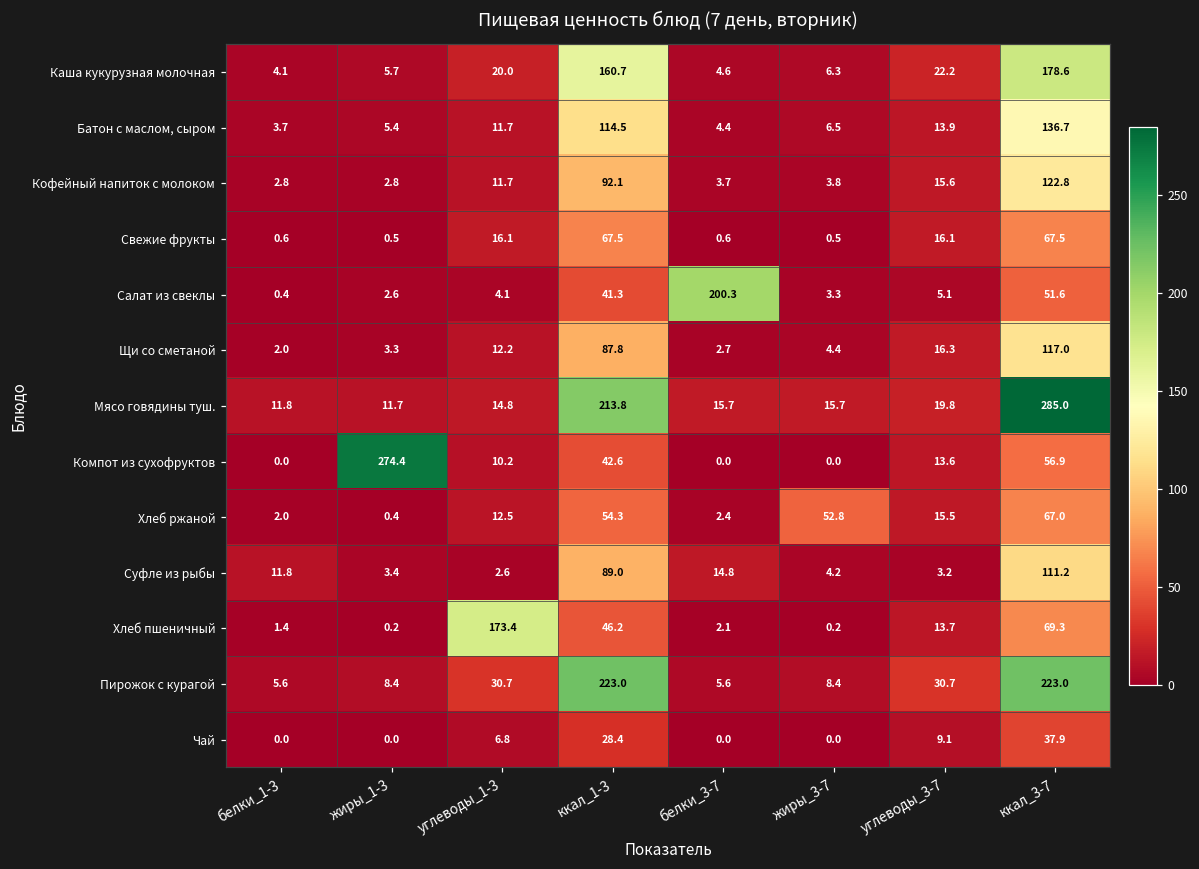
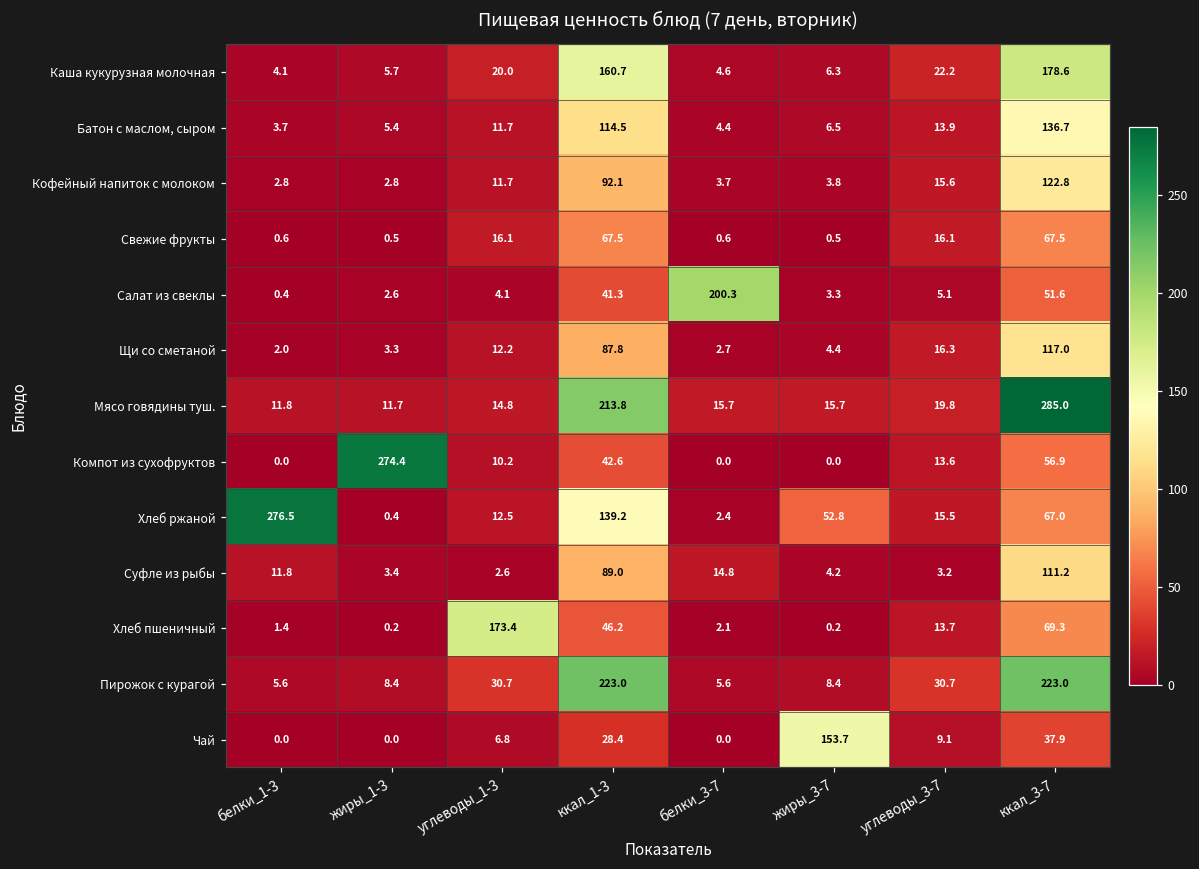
Хлеб ржаной, белки_1-3: 2.0 -> 276.5
Хлеб ржаной, ккал_1-3: 54.3 -> 139.2
Чай, жиры_3-7: 0.0 -> 153.7
